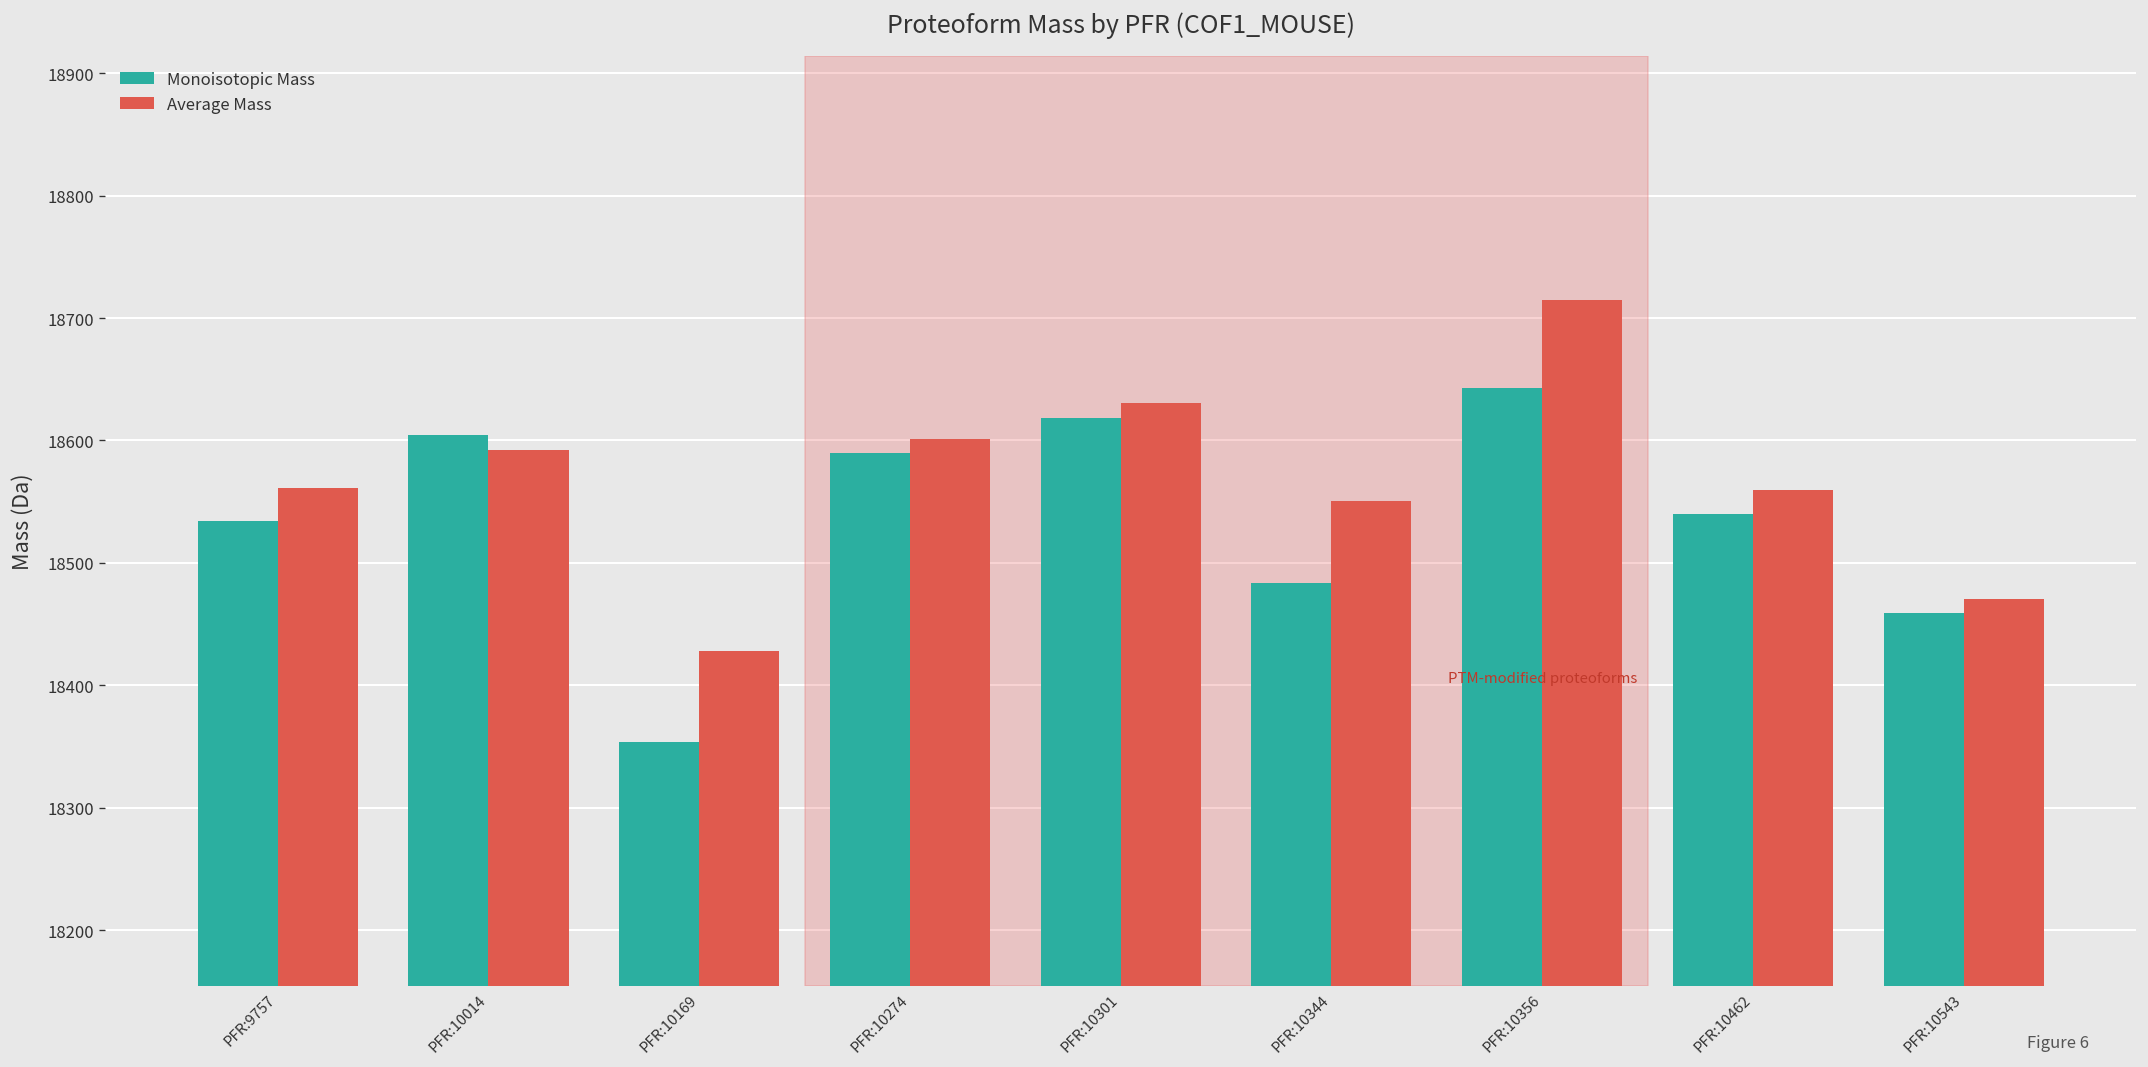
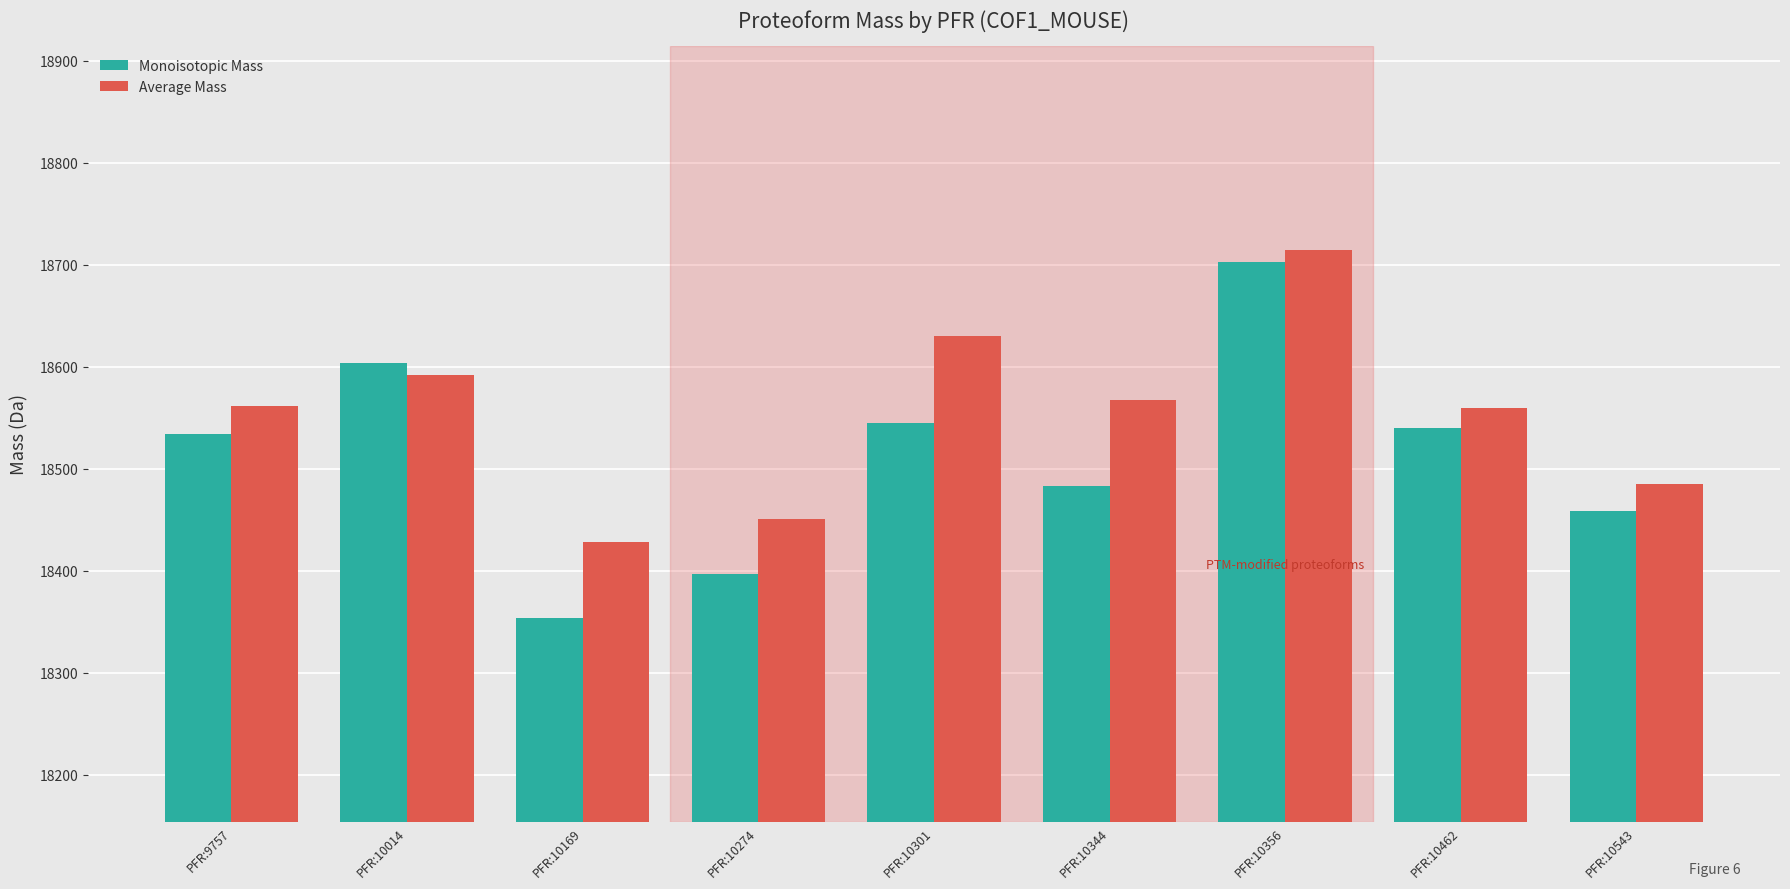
Monoisotopic Mass, PFR:10274: 18590 -> 18397
Average Mass, PFR:10274: 18602 -> 18451
Monoisotopic Mass, PFR:10301: 18619 -> 18545
Average Mass, PFR:10344: 18550 -> 18567
Monoisotopic Mass, PFR:10356: 18643 -> 18703
Average Mass, PFR:10543: 18470 -> 18486
